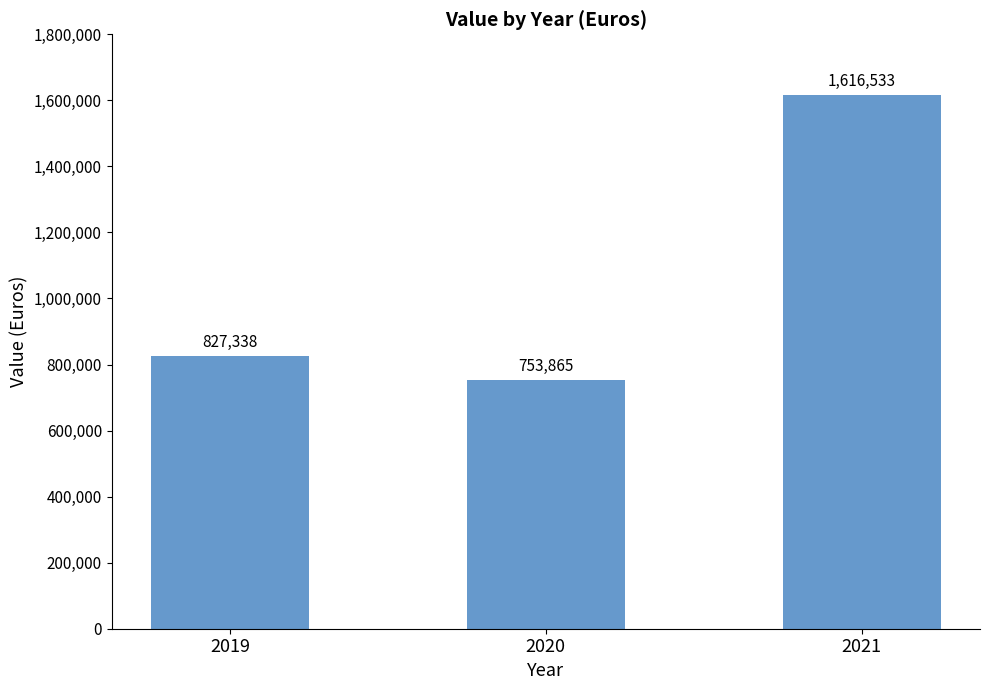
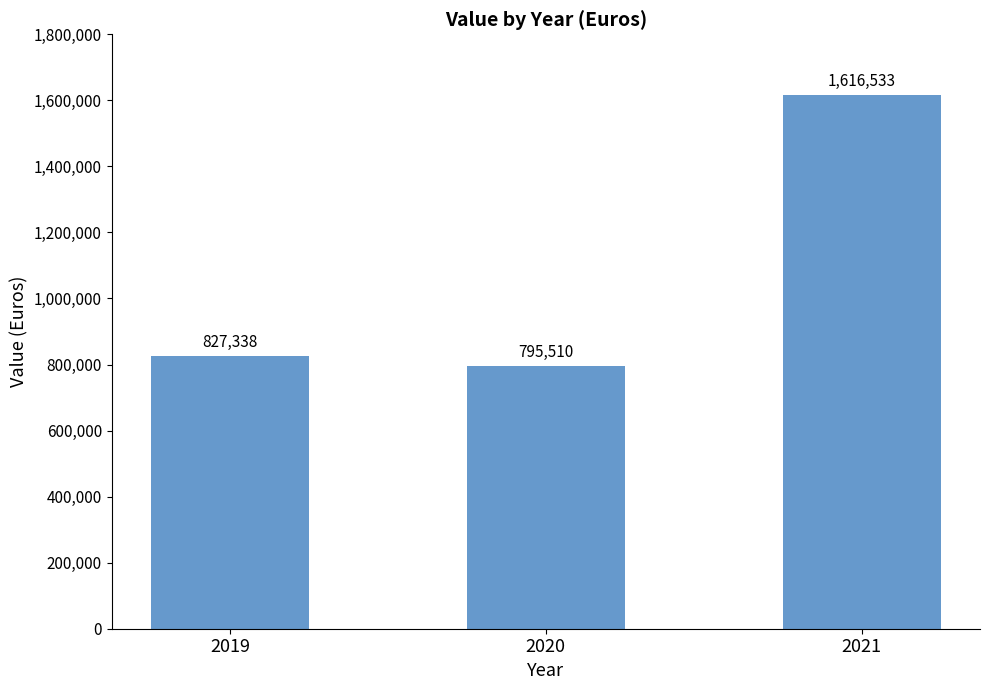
2020: 753,865 -> 795,510
